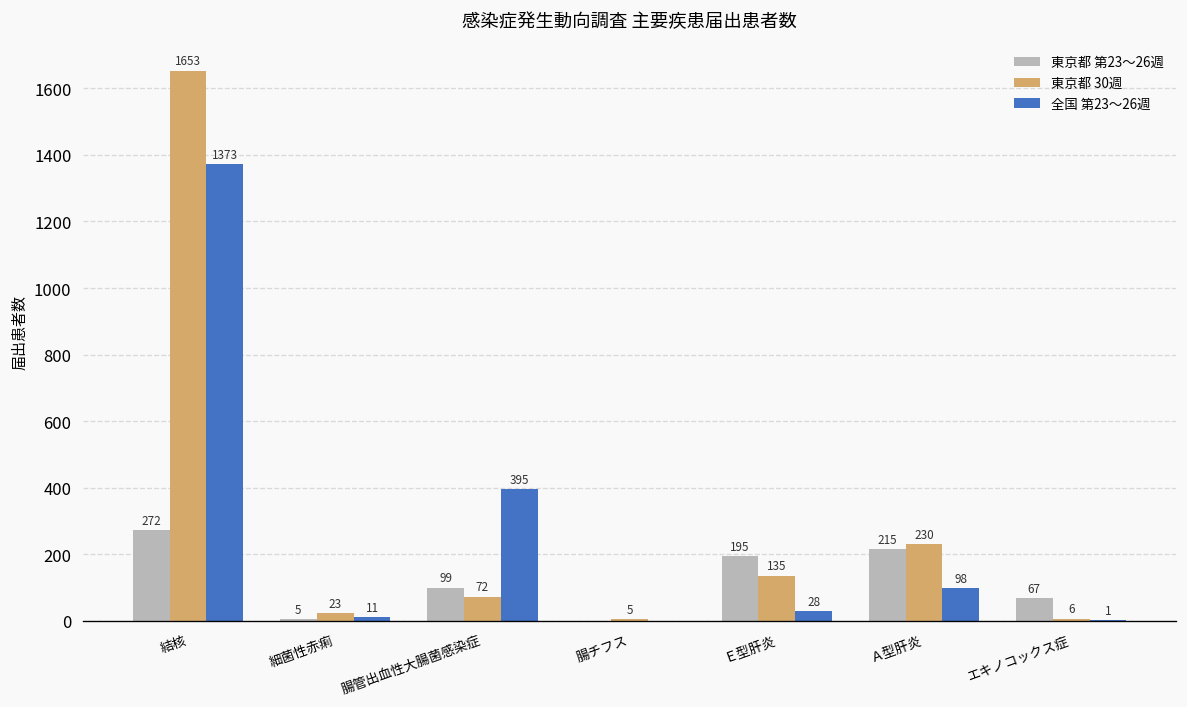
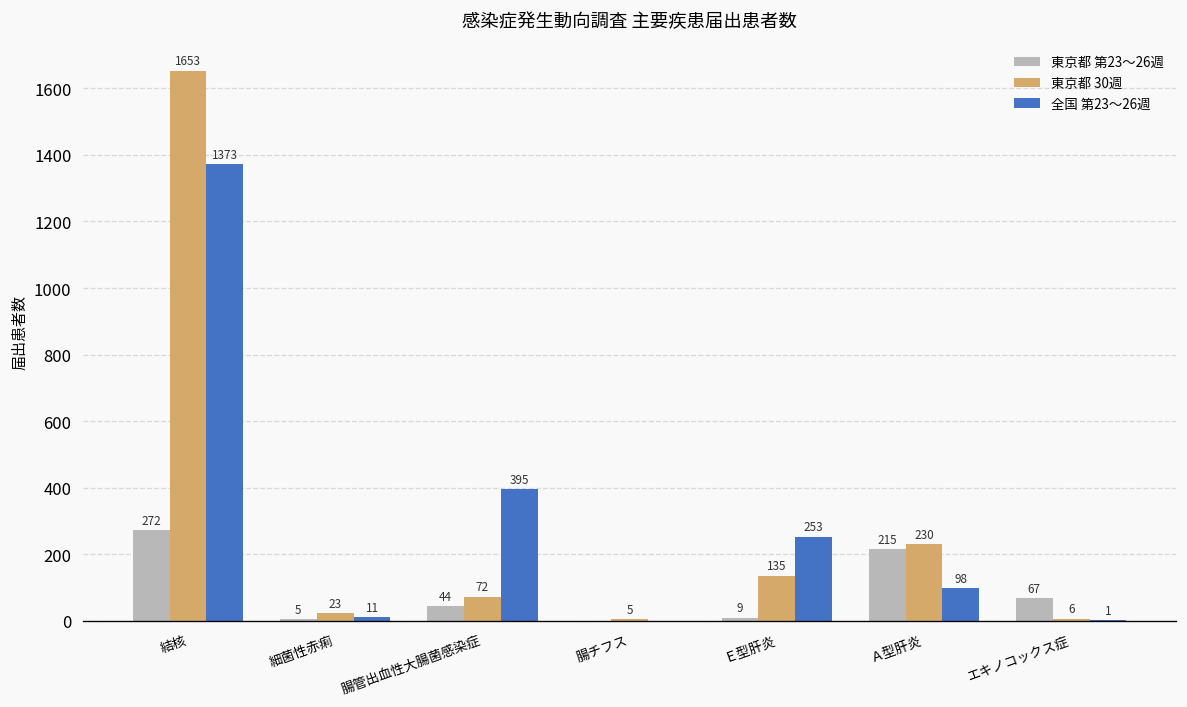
東京都 第23～26週, 腸管出血性大腸菌感染症: 99 -> 44
東京都 第23～26週, Ｅ型肝炎: 195 -> 9
全国 第23～26週, Ｅ型肝炎: 28 -> 253
